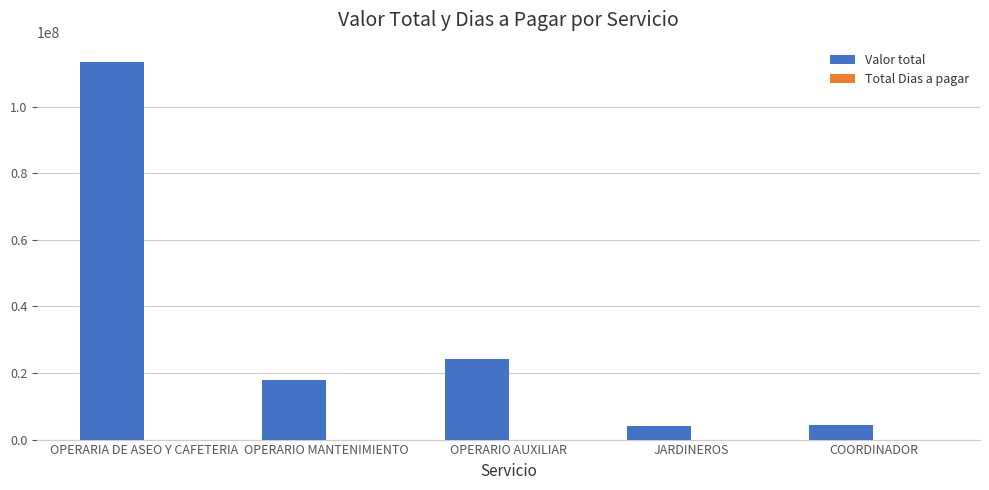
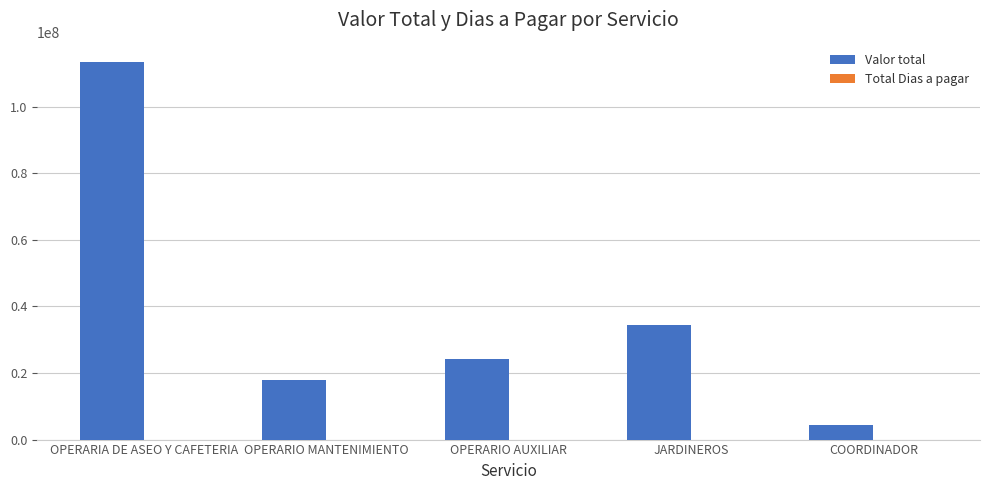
Valor total, JARDINEROS: 4000000 -> 35000000
